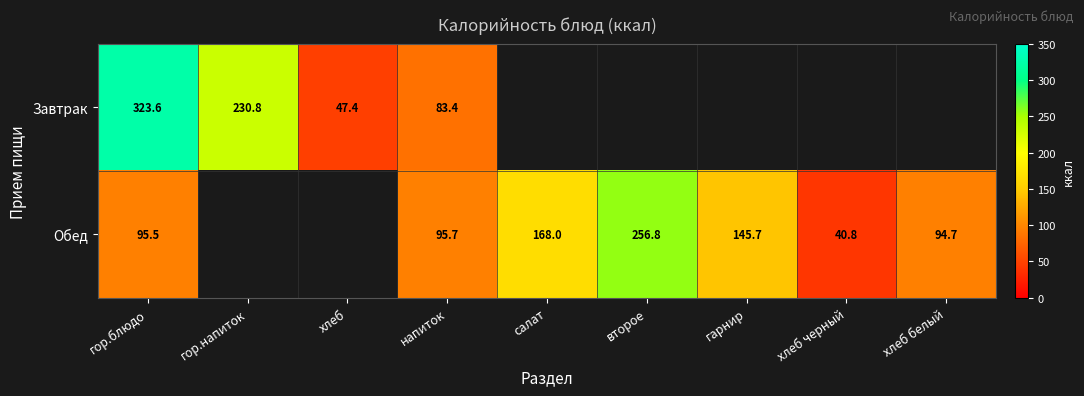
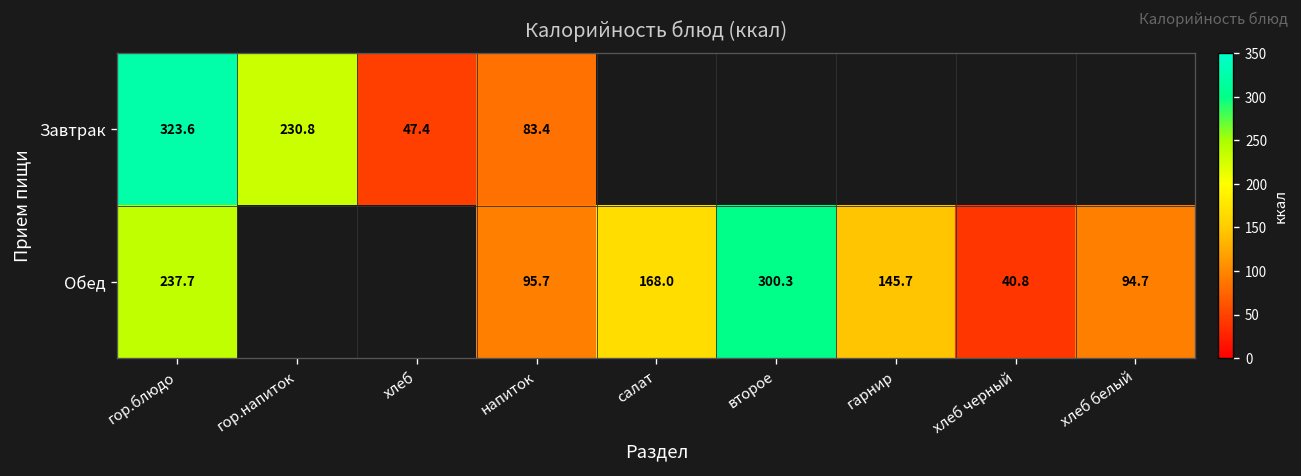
Обед, гор.блюдо: 95.5 -> 237.7
Обед, второе: 256.8 -> 300.3
